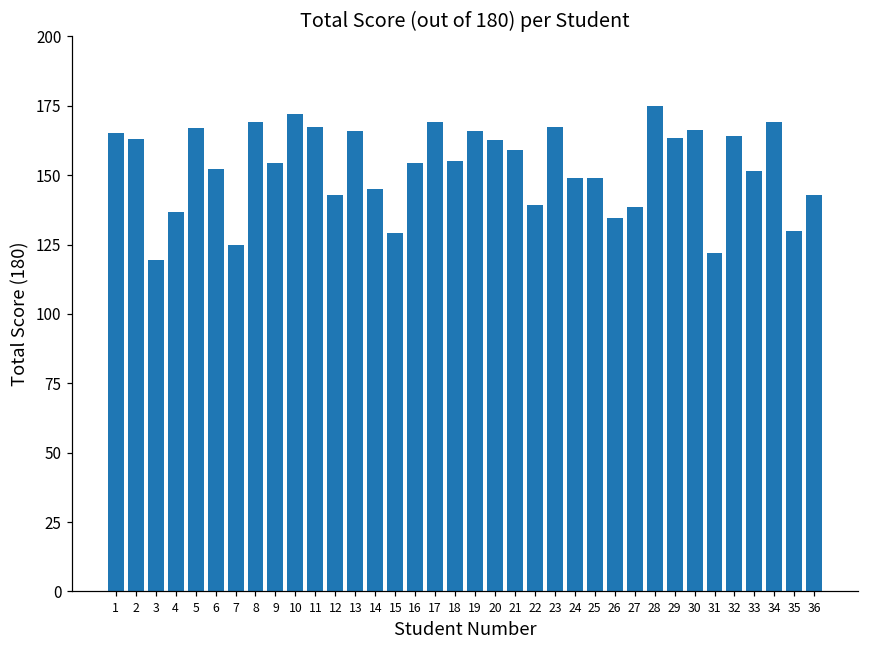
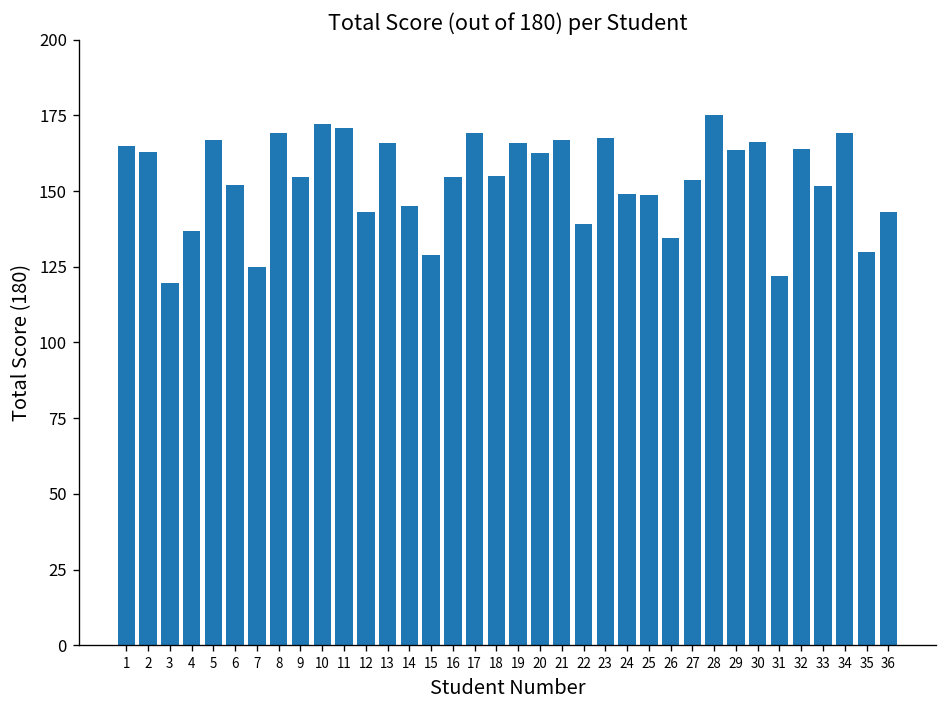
11: 168 -> 171
21: 159 -> 167
27: 138 -> 154
